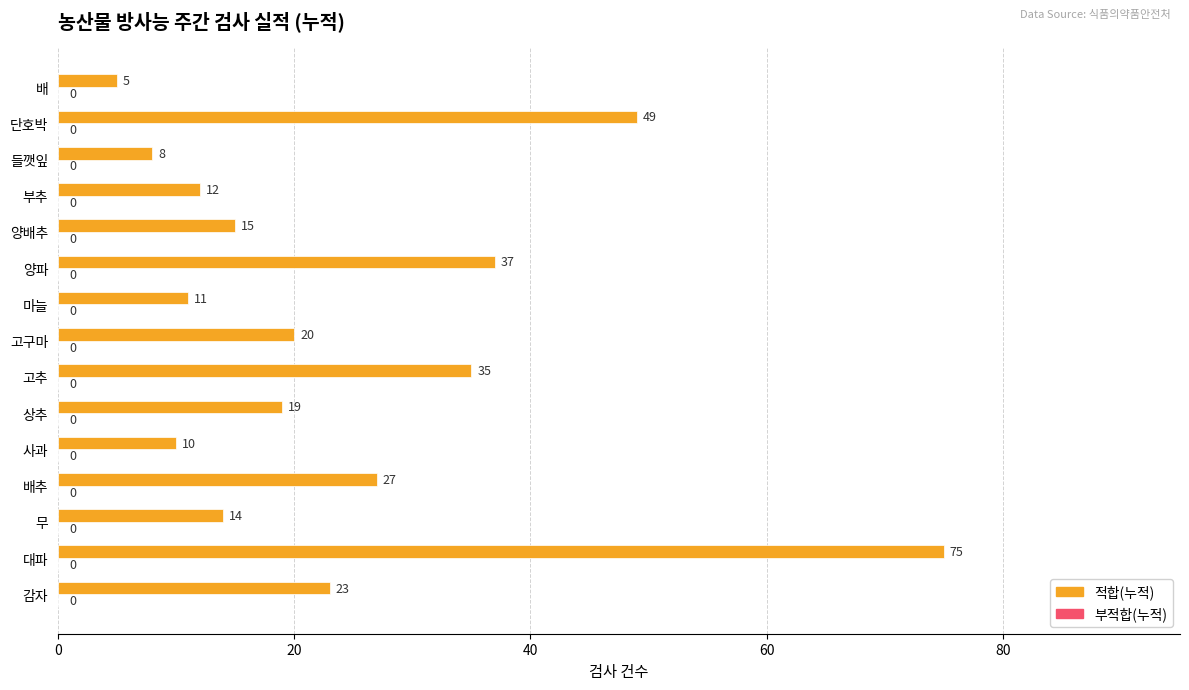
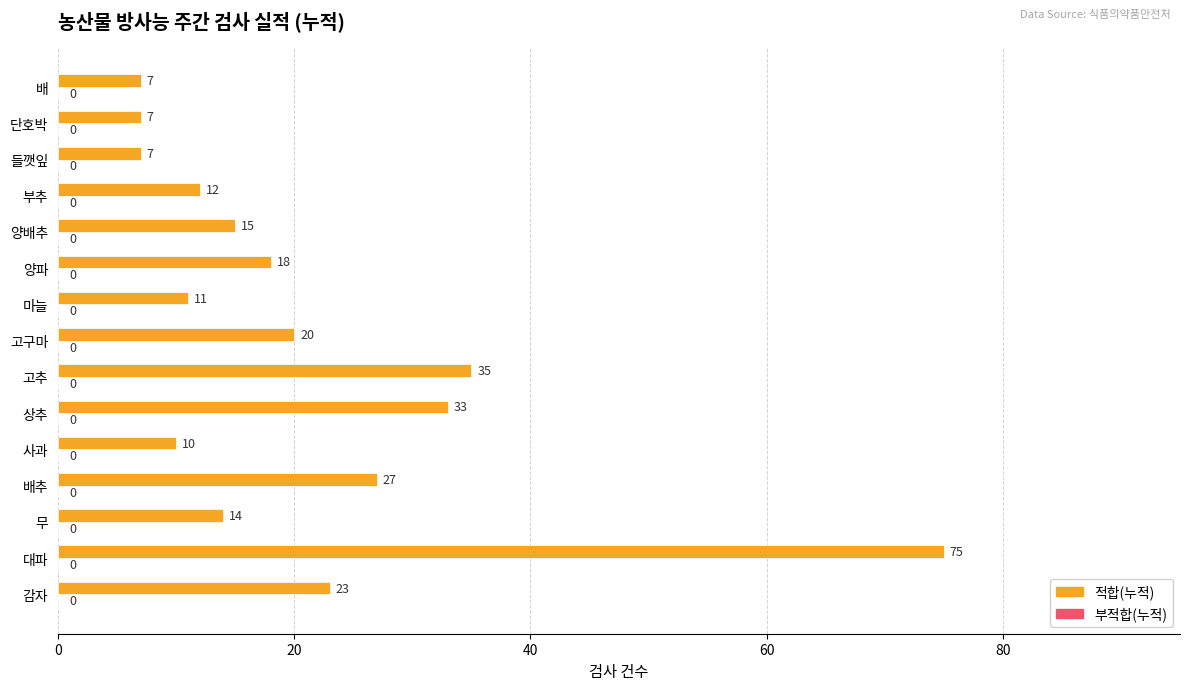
적합(누적), 배: 5 -> 7
적합(누적), 단호박: 49 -> 7
적합(누적), 들깻잎: 8 -> 7
적합(누적), 양파: 37 -> 18
적합(누적), 상추: 19 -> 33
